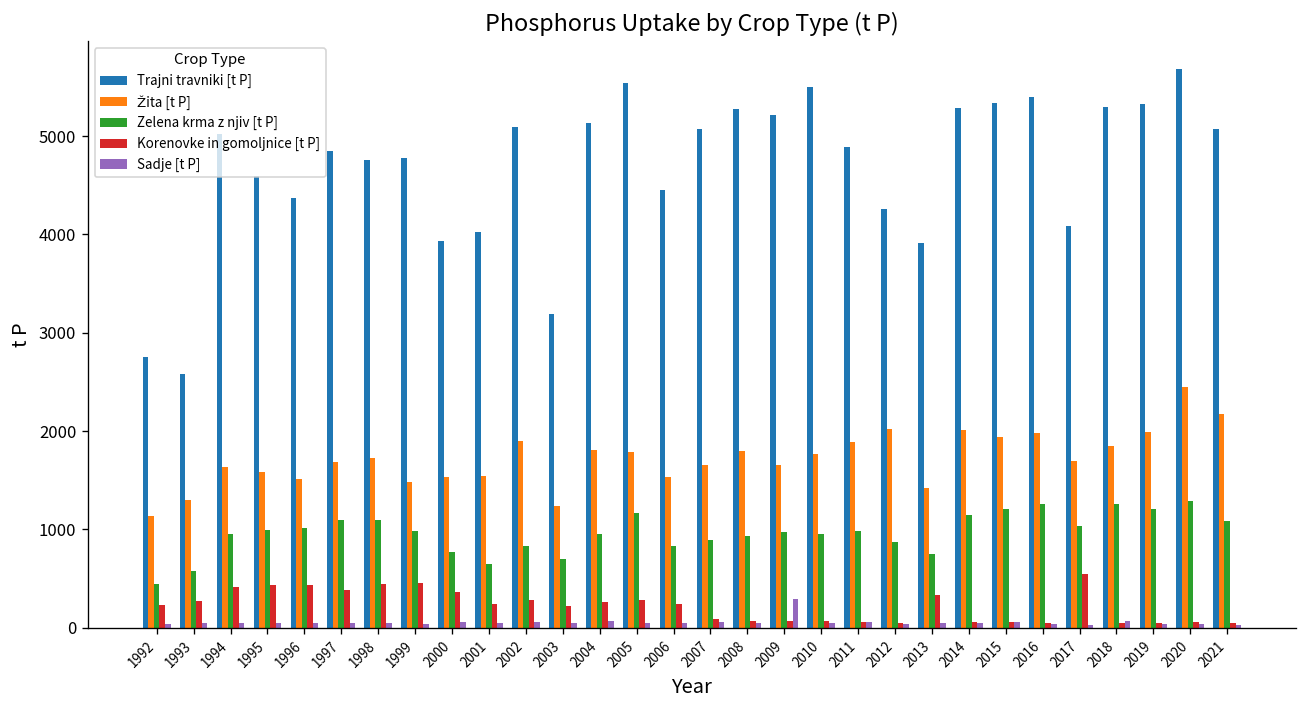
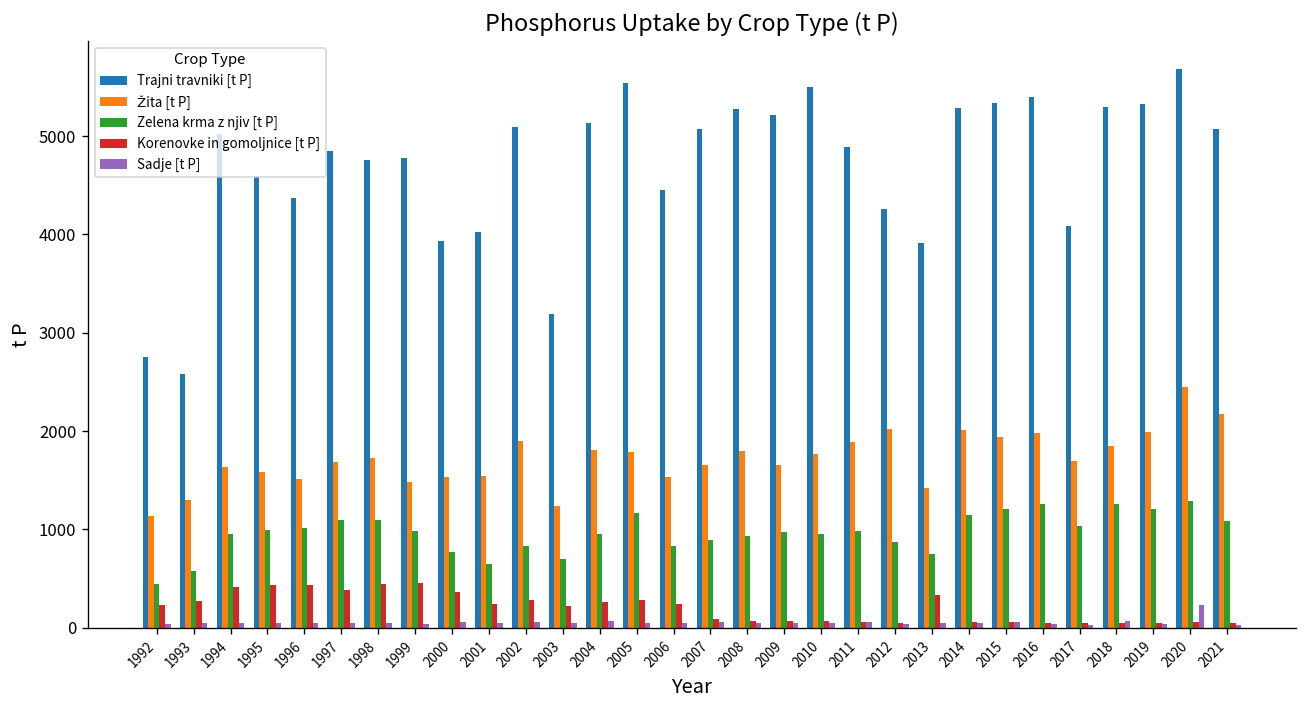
Sadje [t P], 2009: 300 -> 100
Korenovke in gomoljnice [t P], 2017: 500 -> 0
Sadje [t P], 2020: 0 -> 200
